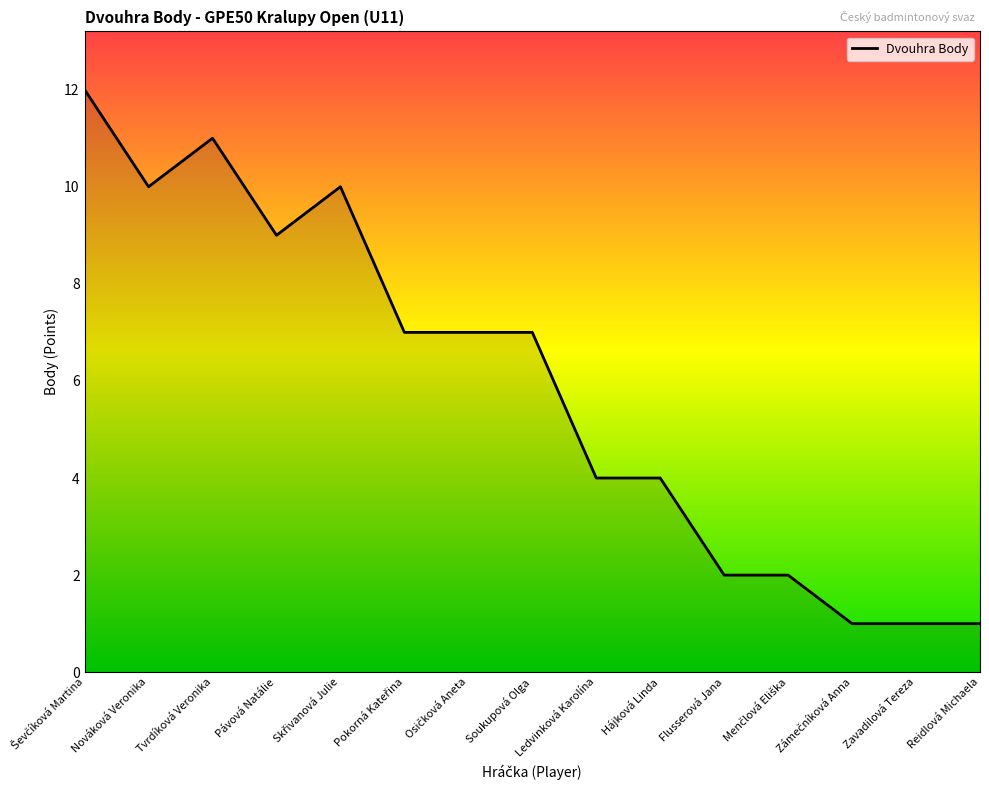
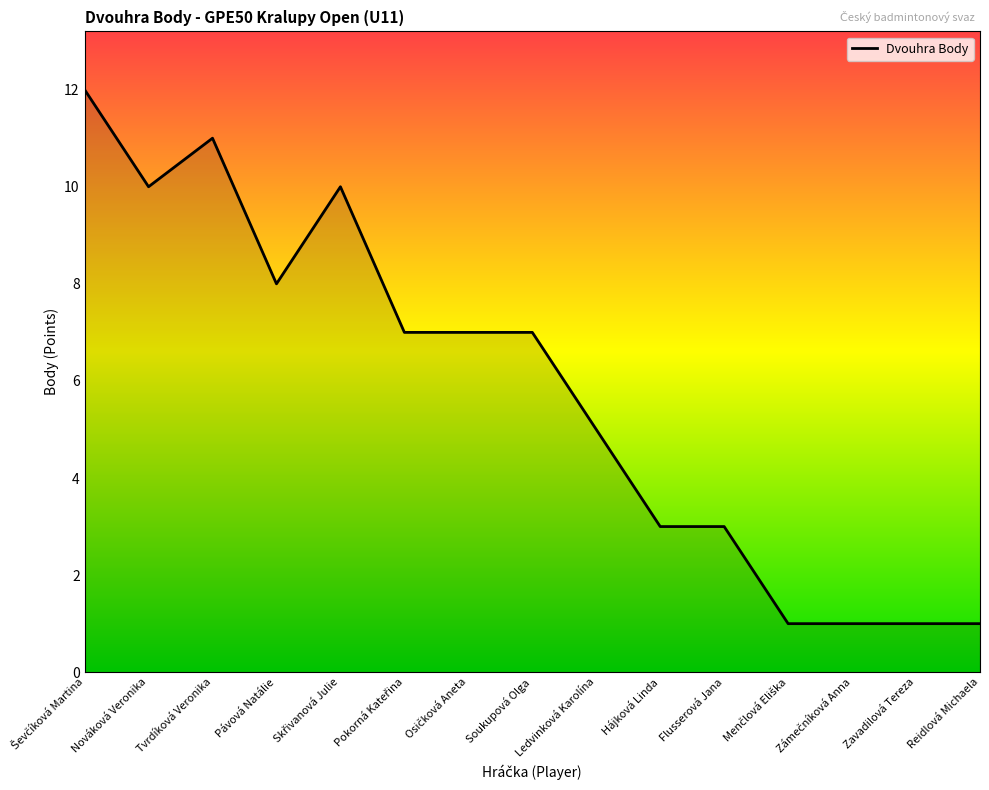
Pávová Natálie: 9 -> 8
Ledvinková Karolína: 4 -> 5
Hájková Linda: 4 -> 3
Flusserová Jana: 2 -> 3
Menčlová Eliška: 2 -> 1
